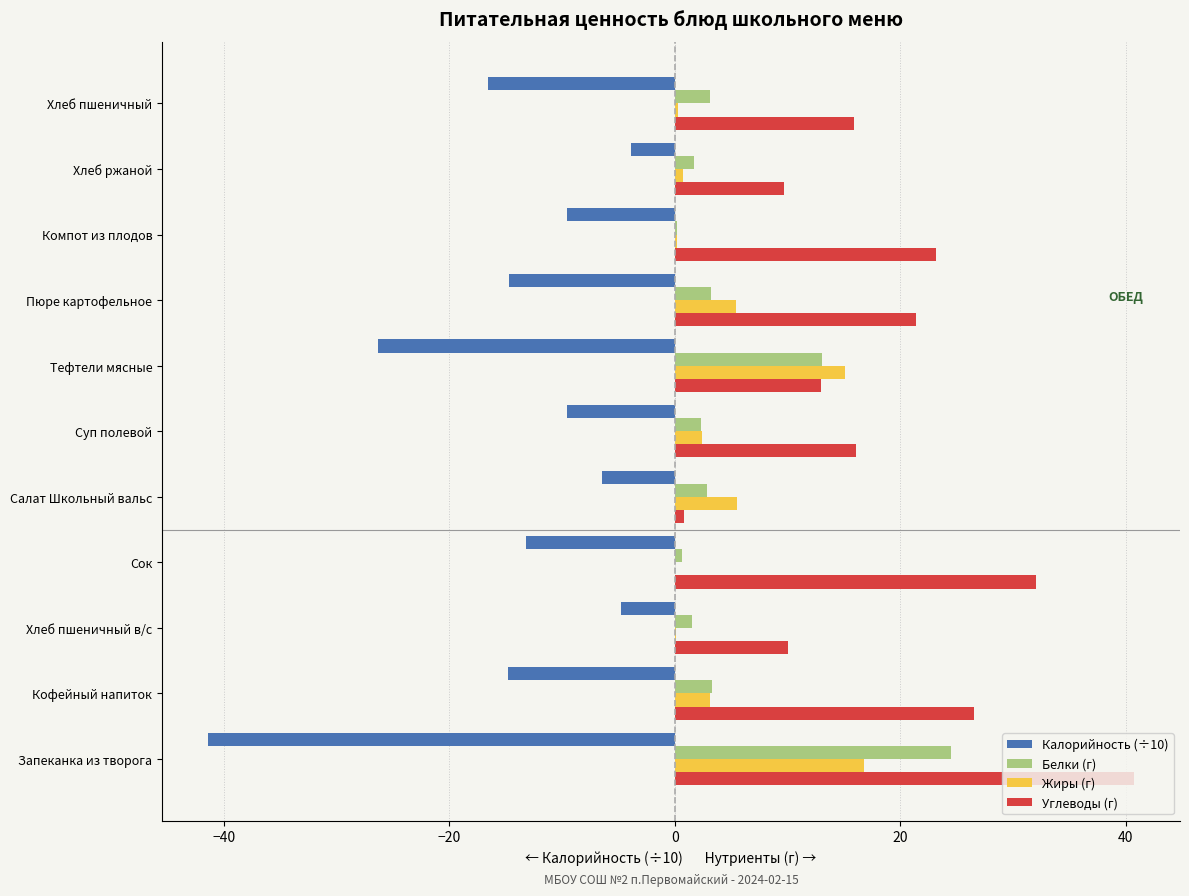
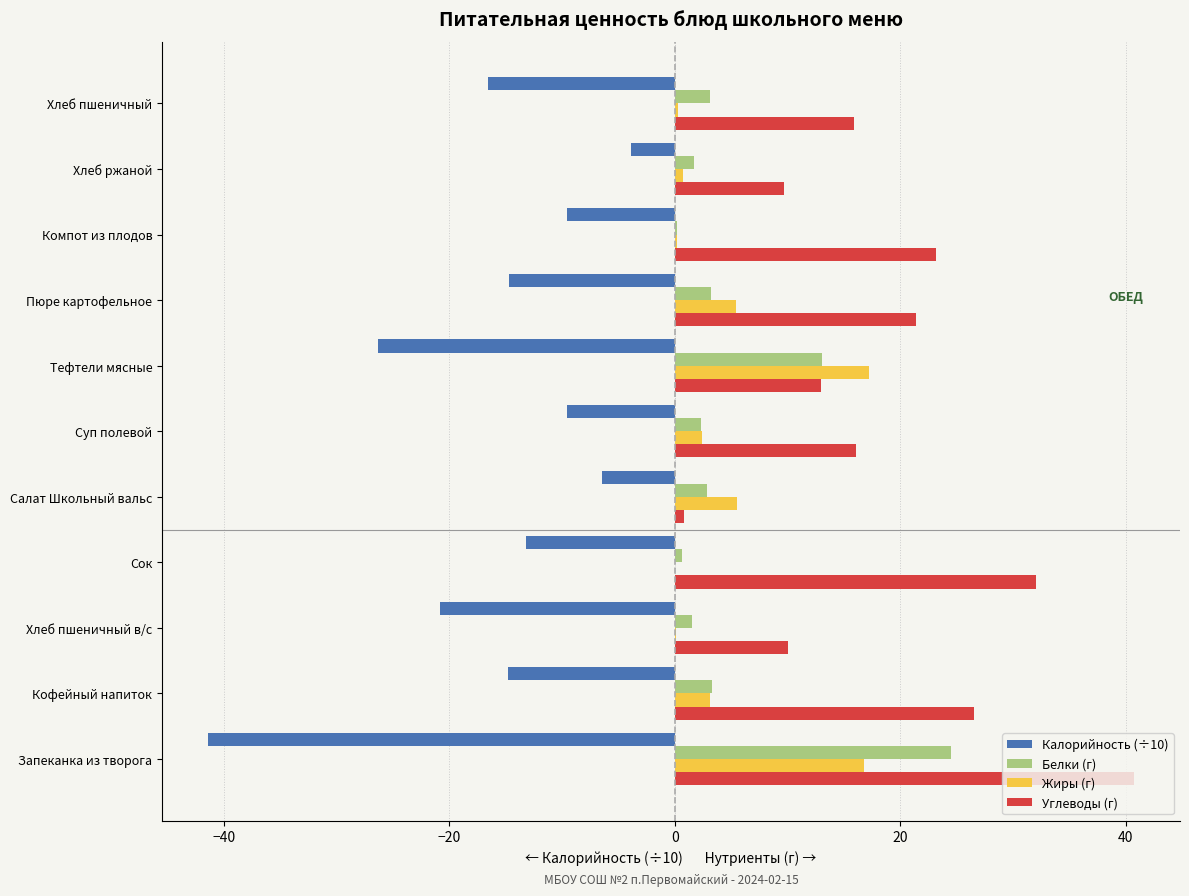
Жиры (г), Тефтели мясные: 15.1 -> 17.2
Калорийность (÷10), Хлеб пшеничный в/с: -4.7 -> -20.8
